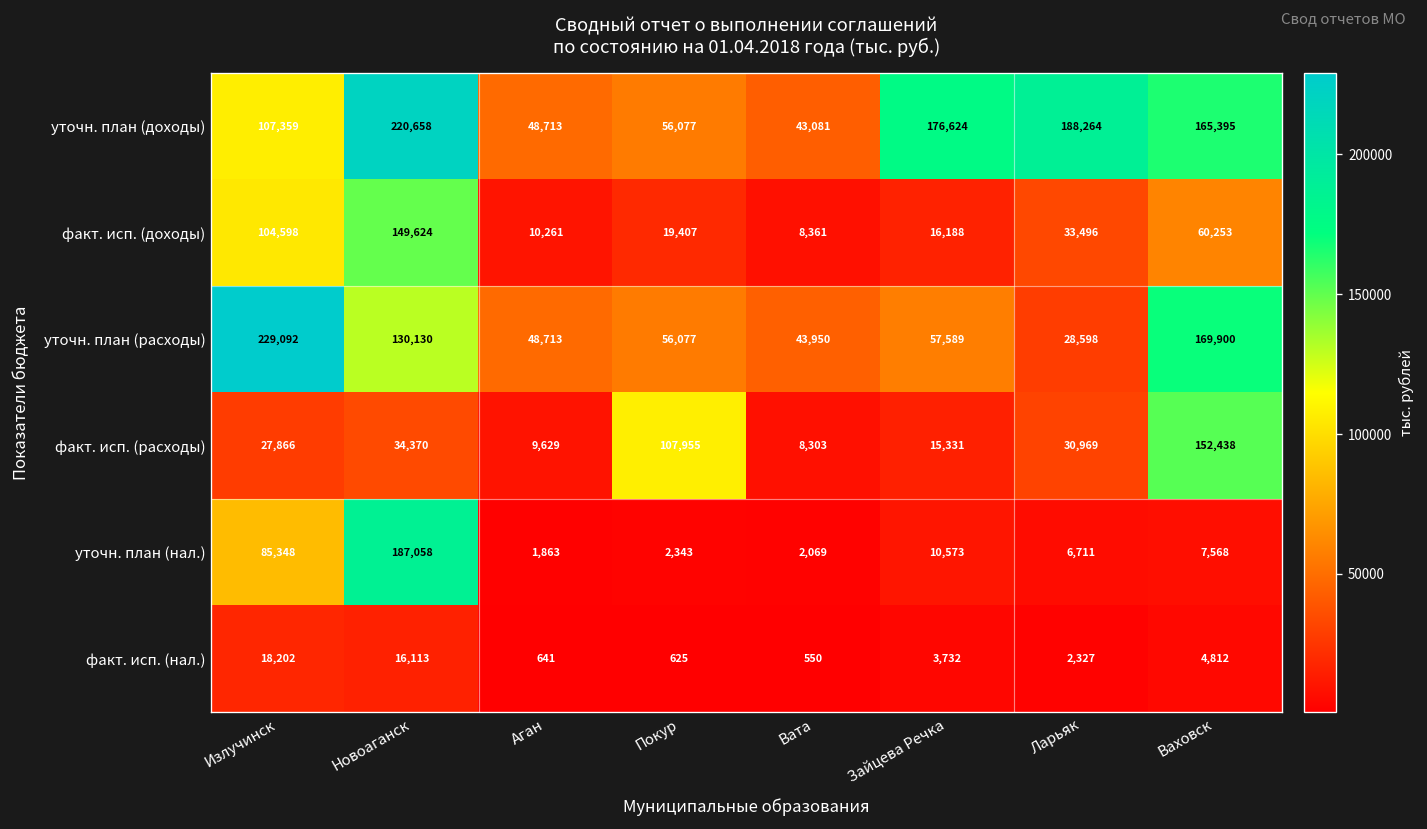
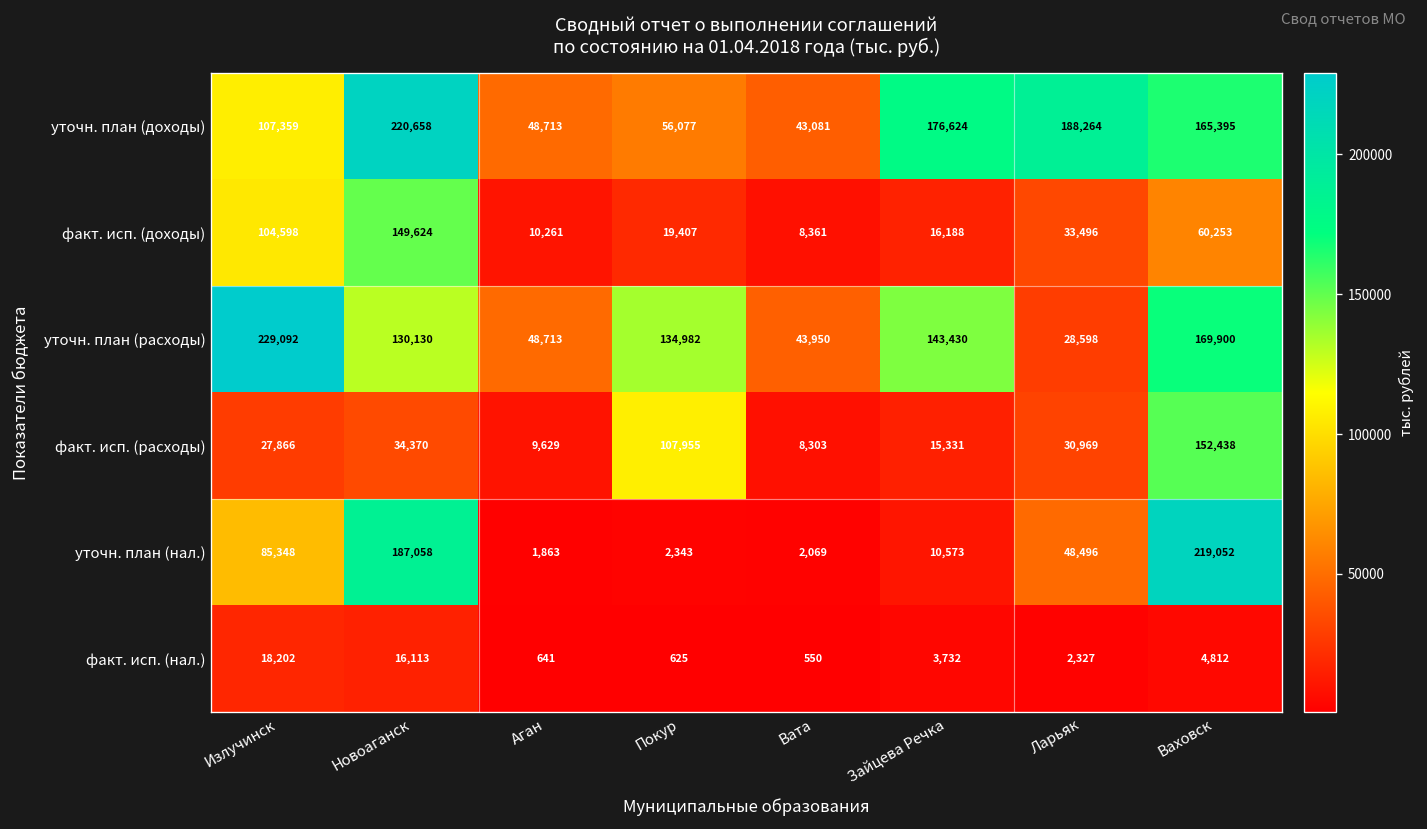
уточн. план (расходы), Покур: 56,077 -> 134,982
уточн. план (расходы), Зайцева Речка: 57,589 -> 143,430
уточн. план (нал.), Ларьяк: 6,711 -> 48,496
уточн. план (нал.), Ваховск: 7,568 -> 219,052
